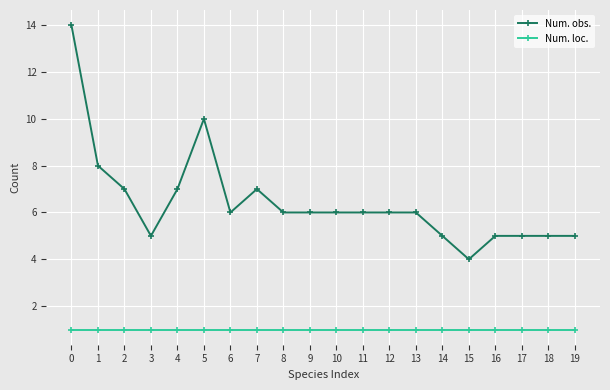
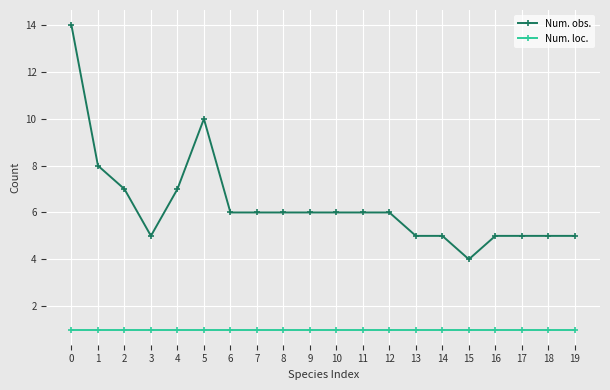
Num. obs., 7: 7 -> 6
Num. obs., 13: 6 -> 5
